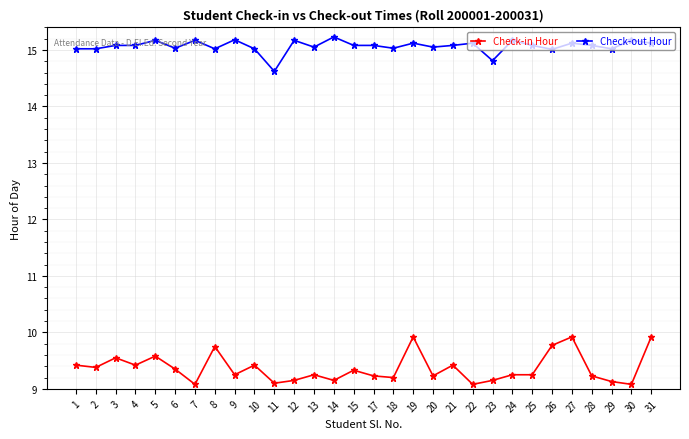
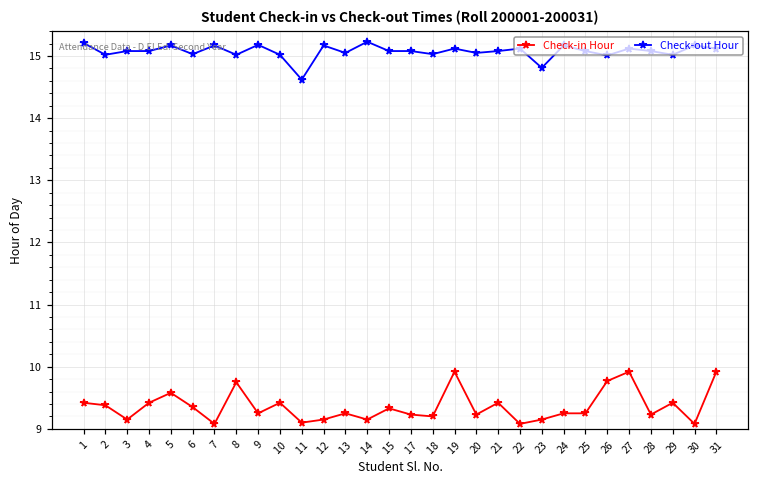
Check-out Hour, 1: 15.0 -> 15.2
Check-in Hour, 3: 9.6 -> 9.2
Check-in Hour, 29: 9.1 -> 9.4
